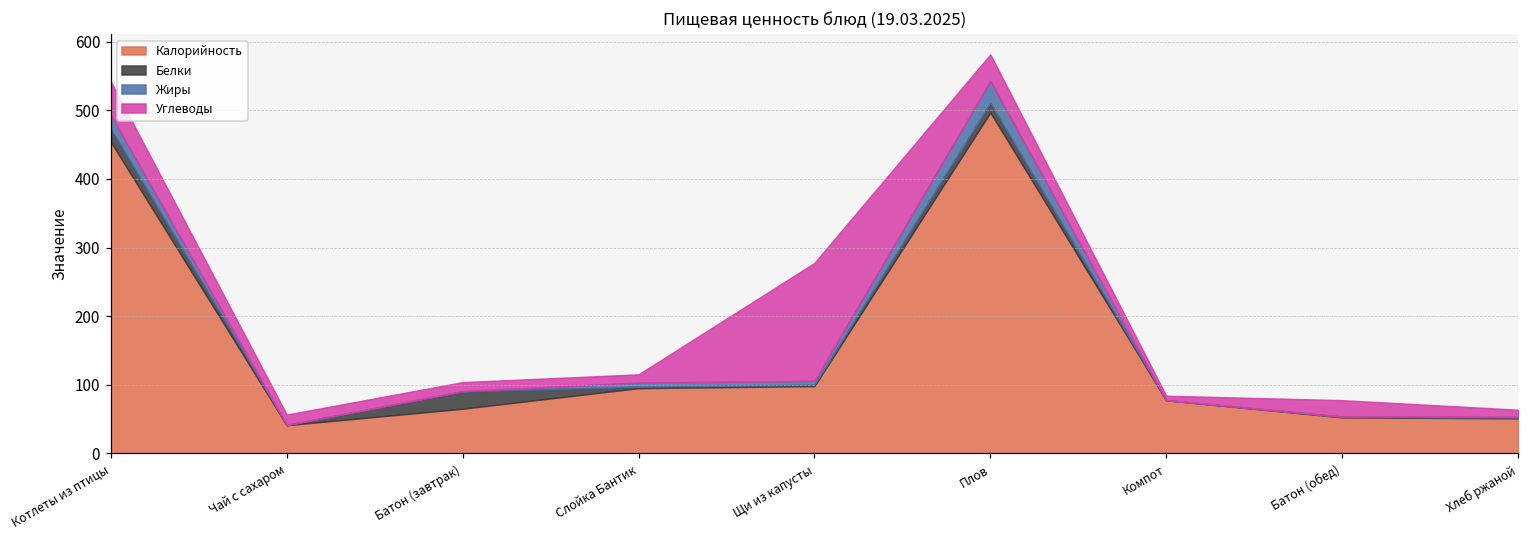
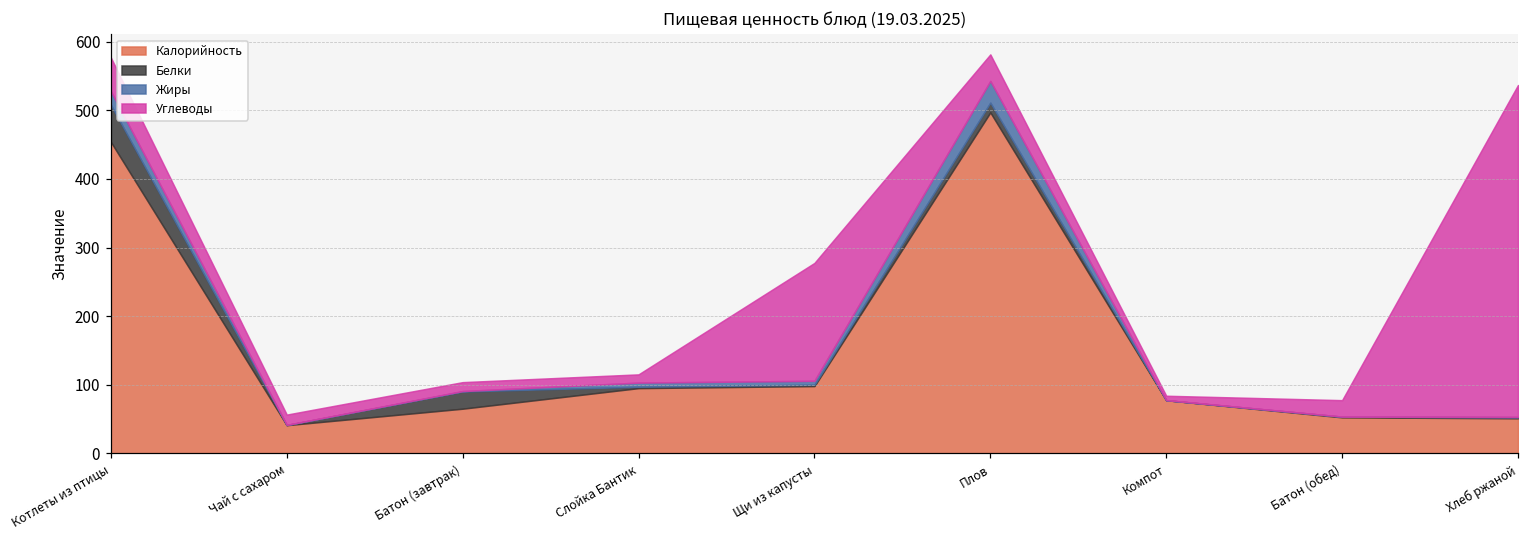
Белки, Котлеты из птицы: 20 -> 50
Углеводы, Хлеб ржаной: 10 -> 480
